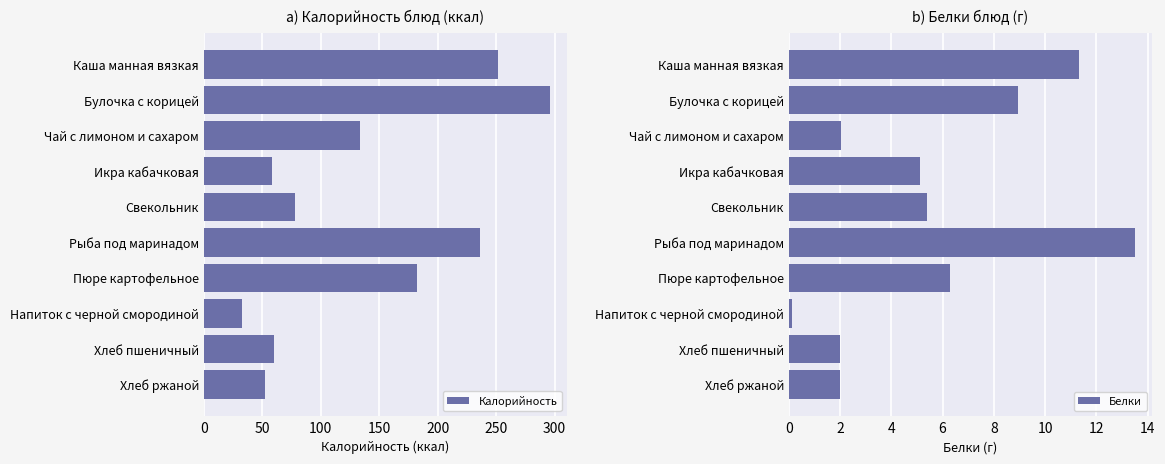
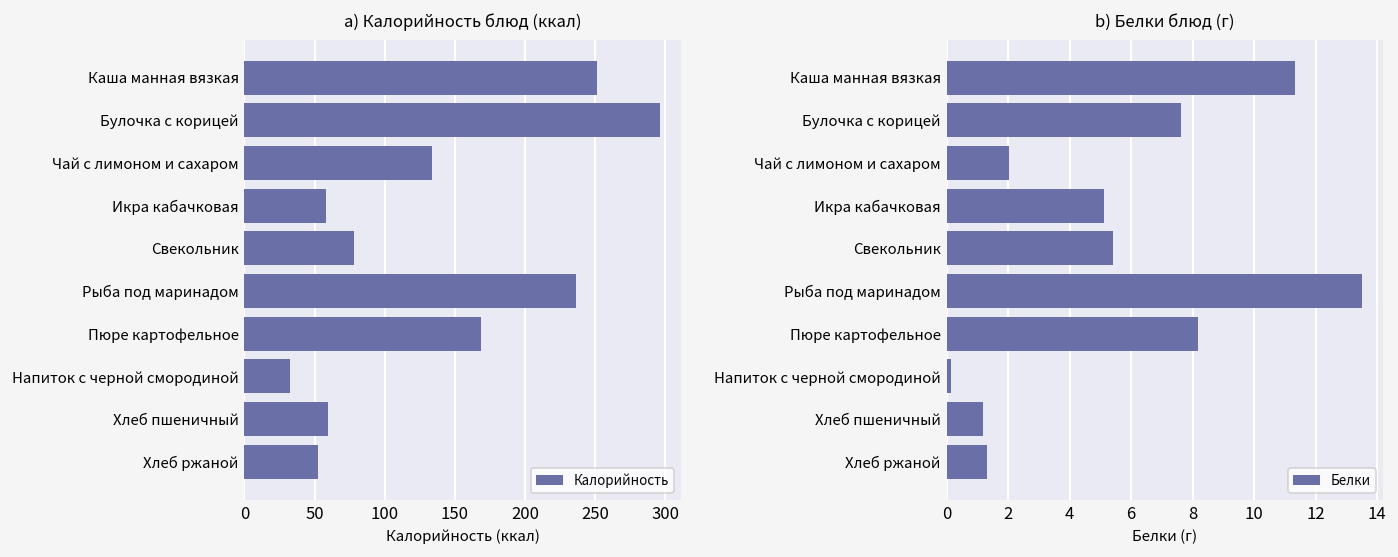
a) Калорийность блюд (ккал), Пюре картофельное: 183 -> 168
b) Белки блюд (г), Булочка с корицей: 8.9 -> 7.6
b) Белки блюд (г), Пюре картофельное: 6.3 -> 8.2
b) Белки блюд (г), Хлеб пшеничный: 2.0 -> 1.2
b) Белки блюд (г), Хлеб ржаной: 2.0 -> 1.3
